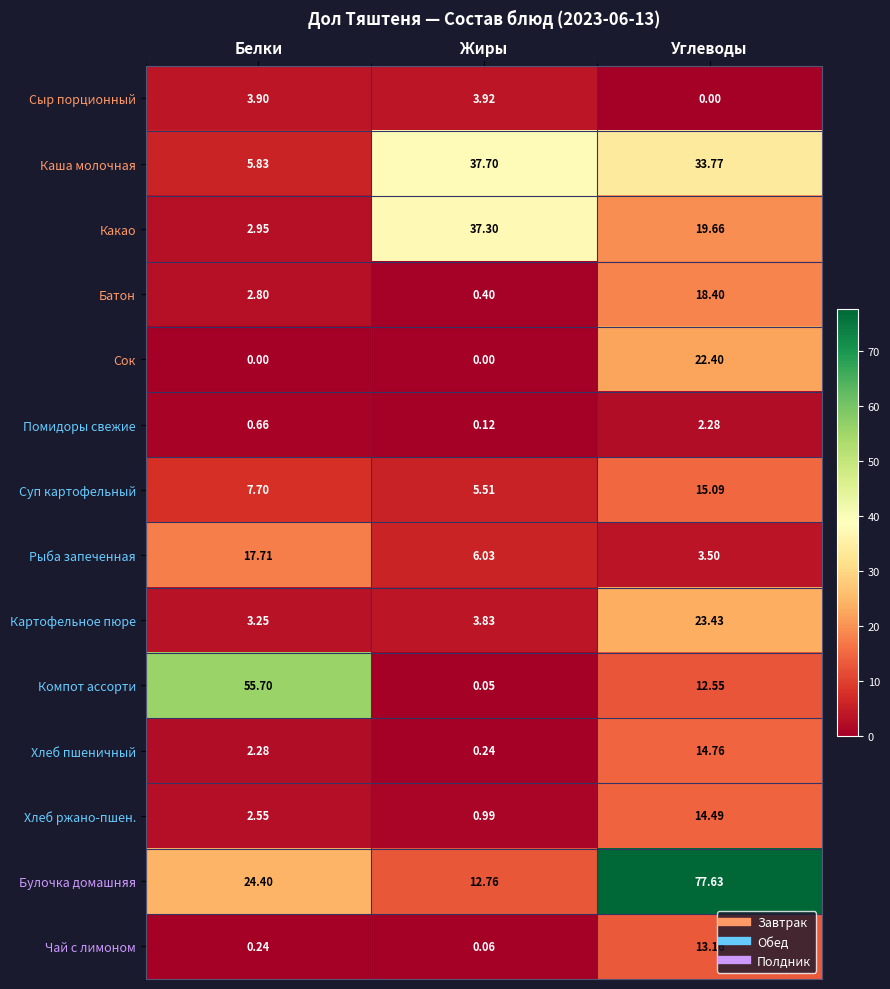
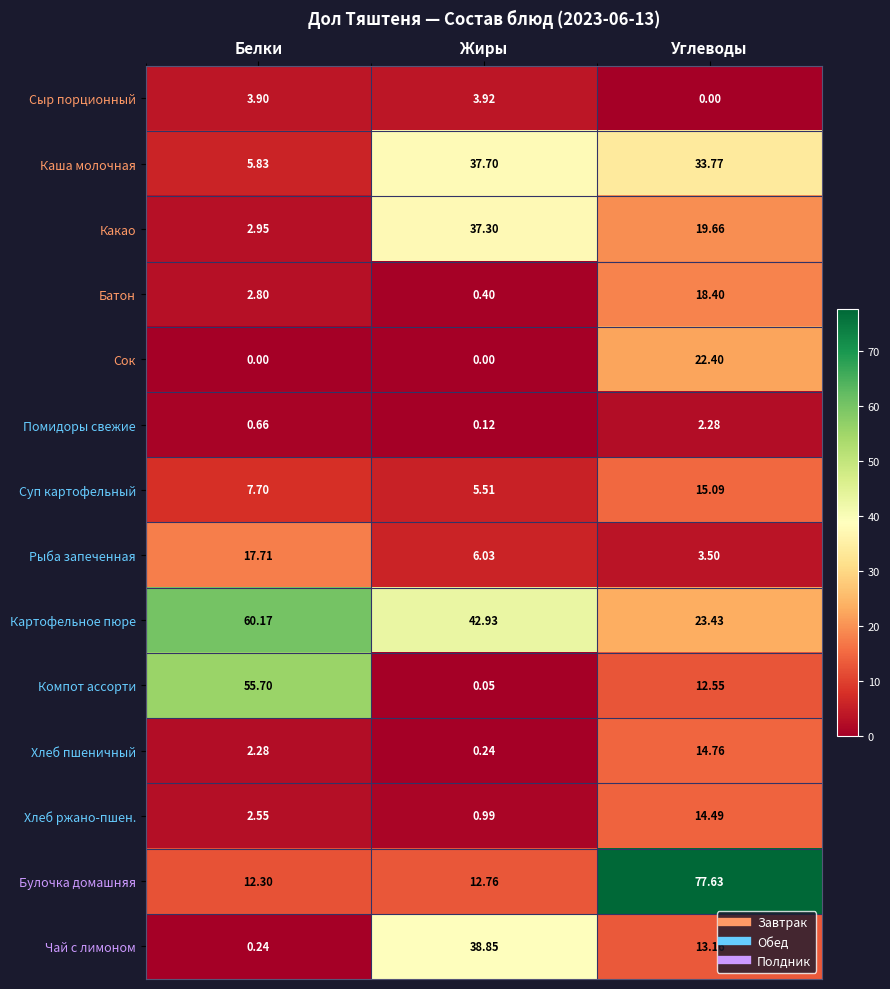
Картофельное пюре, Белки: 3.25 -> 60.17
Картофельное пюре, Жиры: 3.83 -> 42.93
Булочка домашняя, Белки: 24.40 -> 12.30
Чай с лимоном, Жиры: 0.06 -> 38.85
